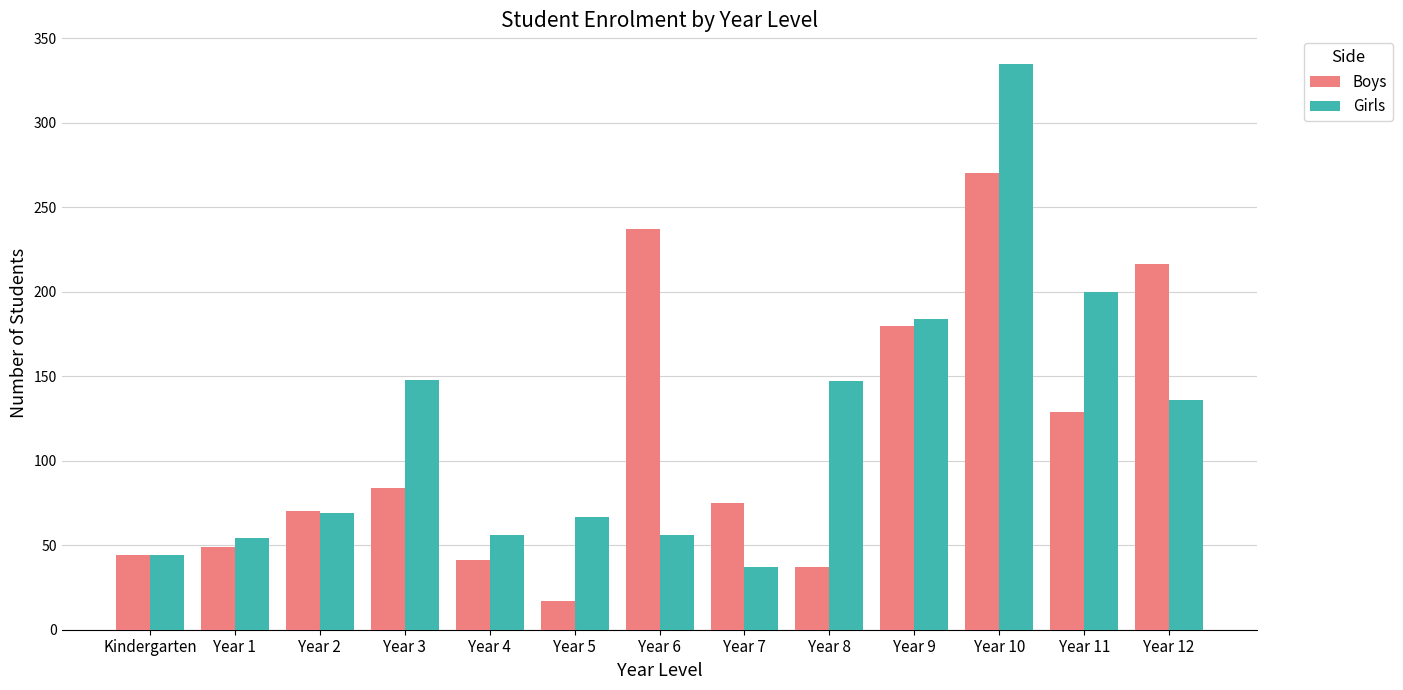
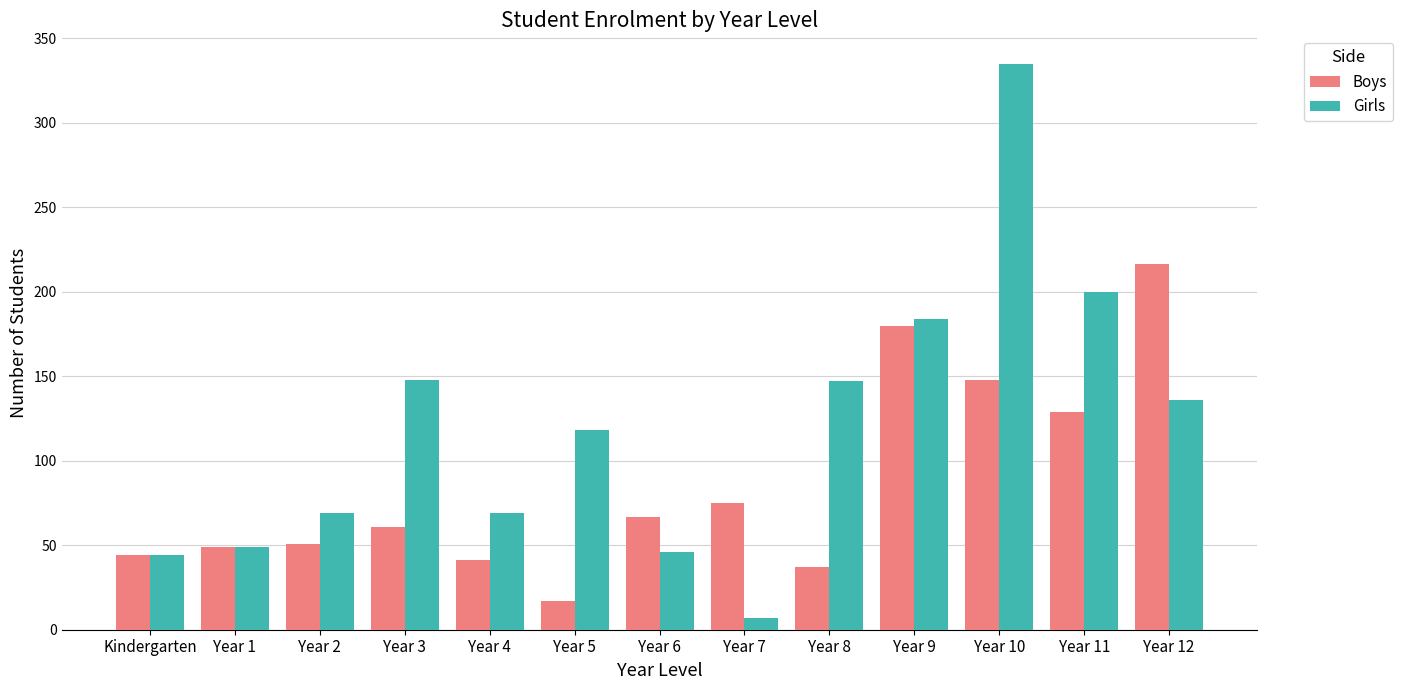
Girls, Year 1: 54 -> 49
Boys, Year 2: 70 -> 51
Boys, Year 3: 84 -> 61
Girls, Year 4: 56 -> 69
Girls, Year 5: 67 -> 118
Boys, Year 6: 237 -> 67
Girls, Year 6: 56 -> 46
Girls, Year 7: 37 -> 7
Boys, Year 10: 270 -> 148
